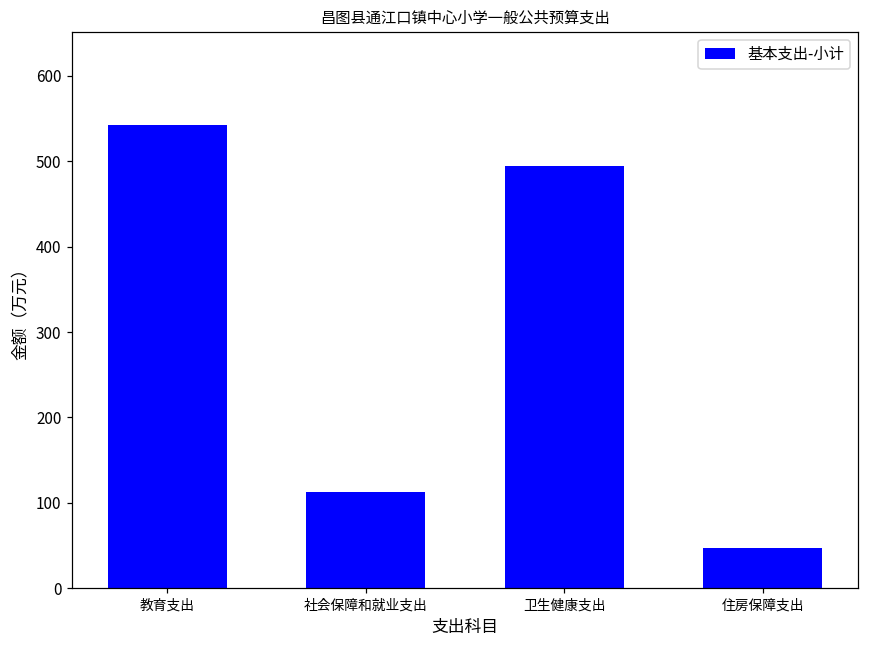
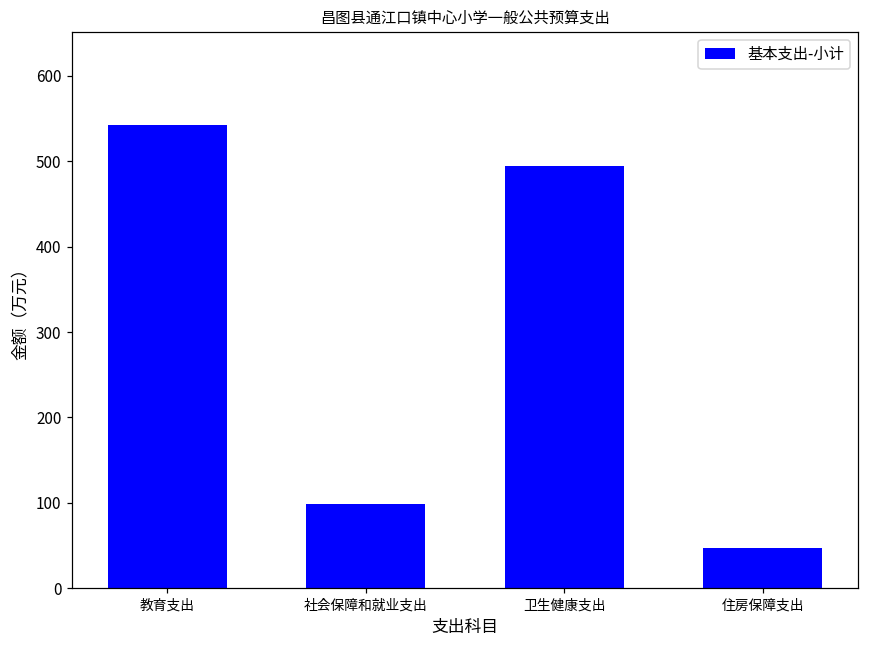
社会保障和就业支出: 110 -> 100
